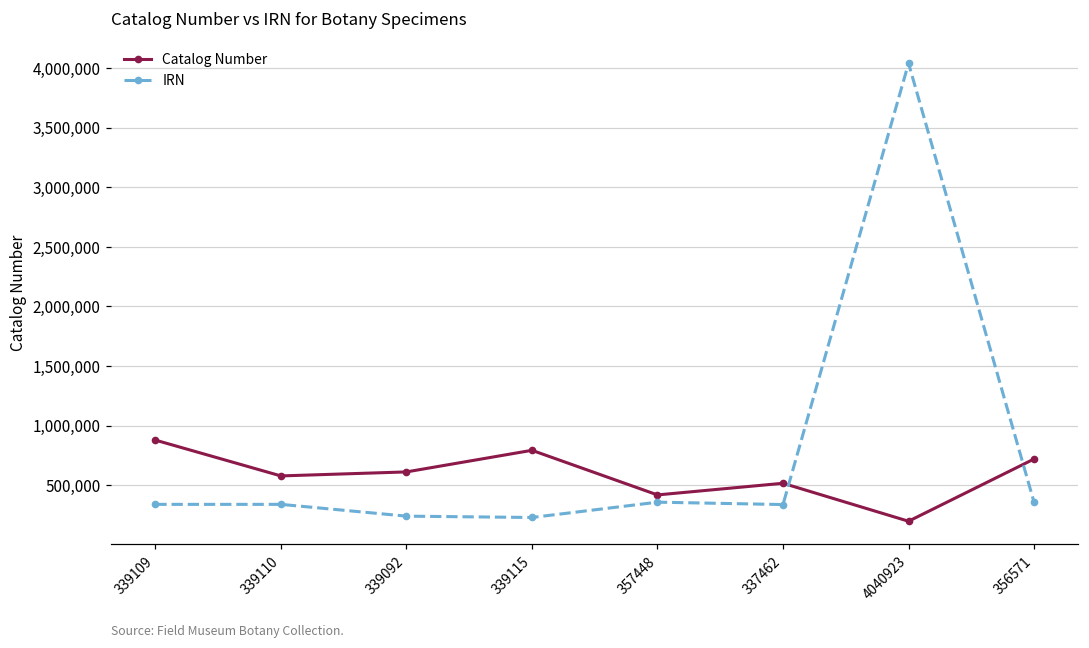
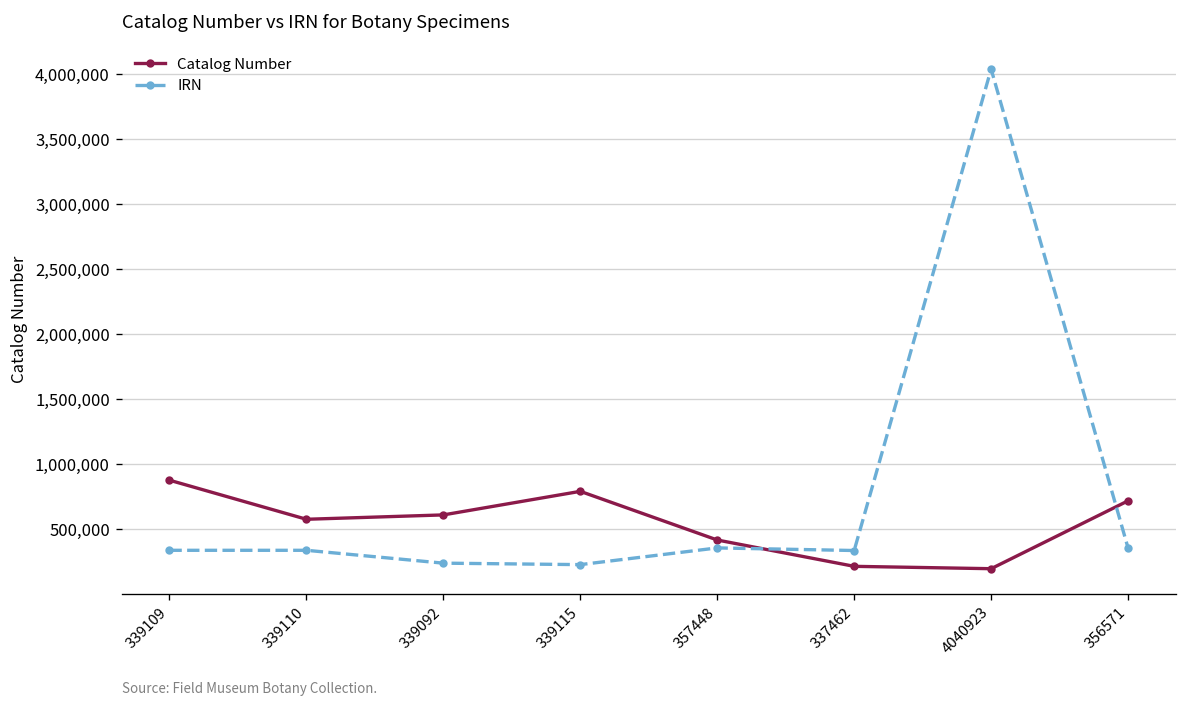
Catalog Number, 337462: 520,000 -> 220,000
